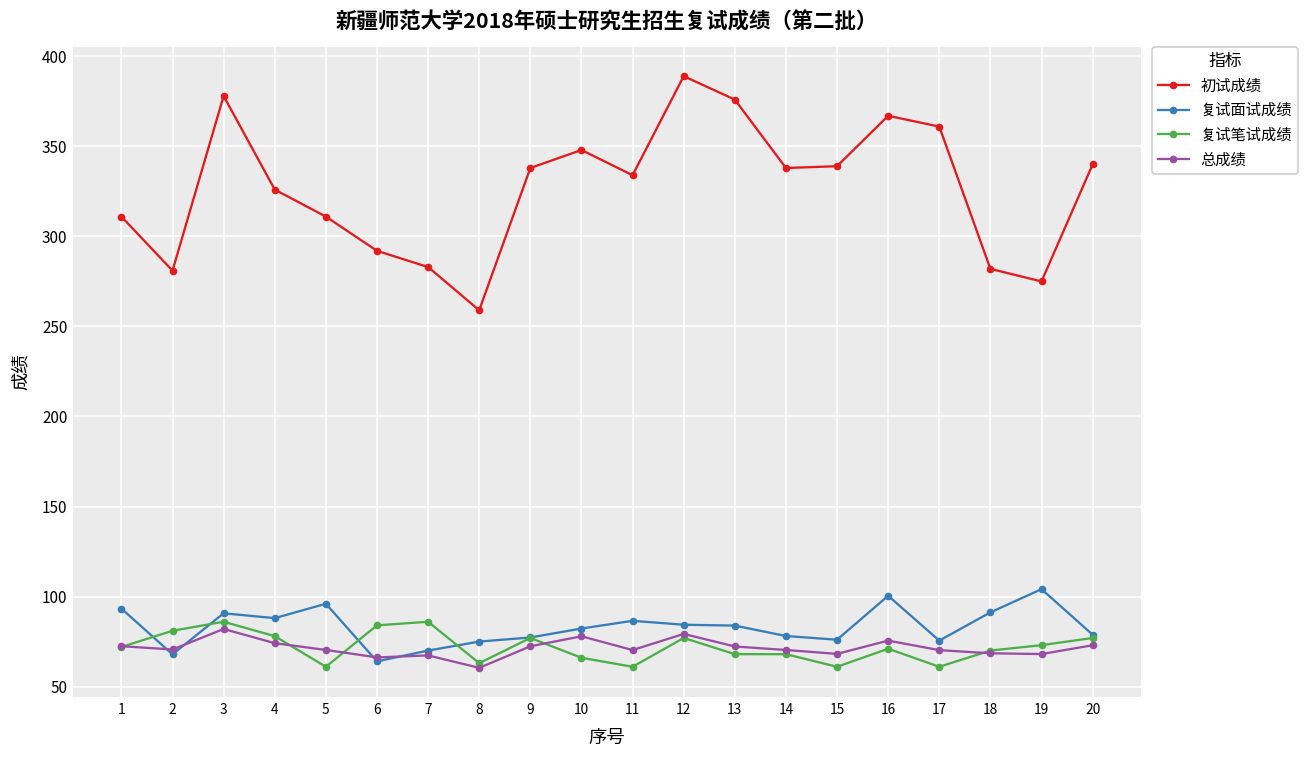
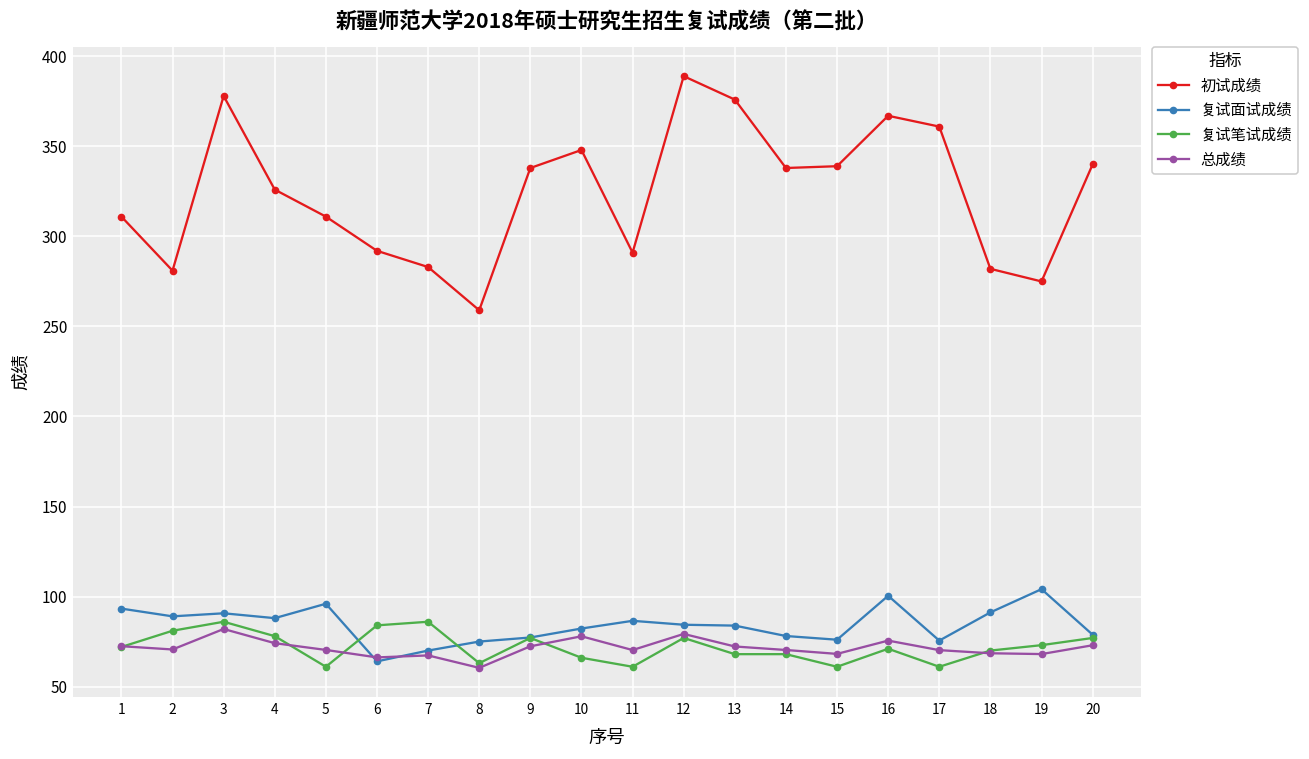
复试面试成绩, 2: 68 -> 89
初试成绩, 11: 334 -> 291
